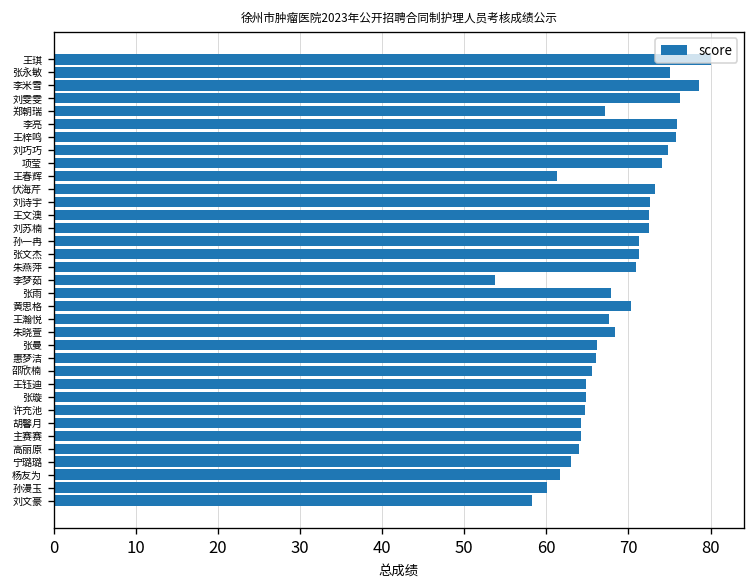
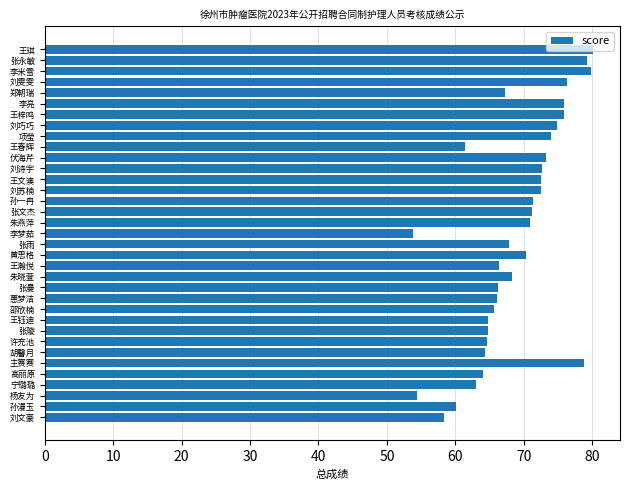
张永敏: 75 -> 79
李米雪: 79 -> 80
王瀚悦: 68 -> 66
主赛赛: 64 -> 79
杨友为: 62 -> 54
